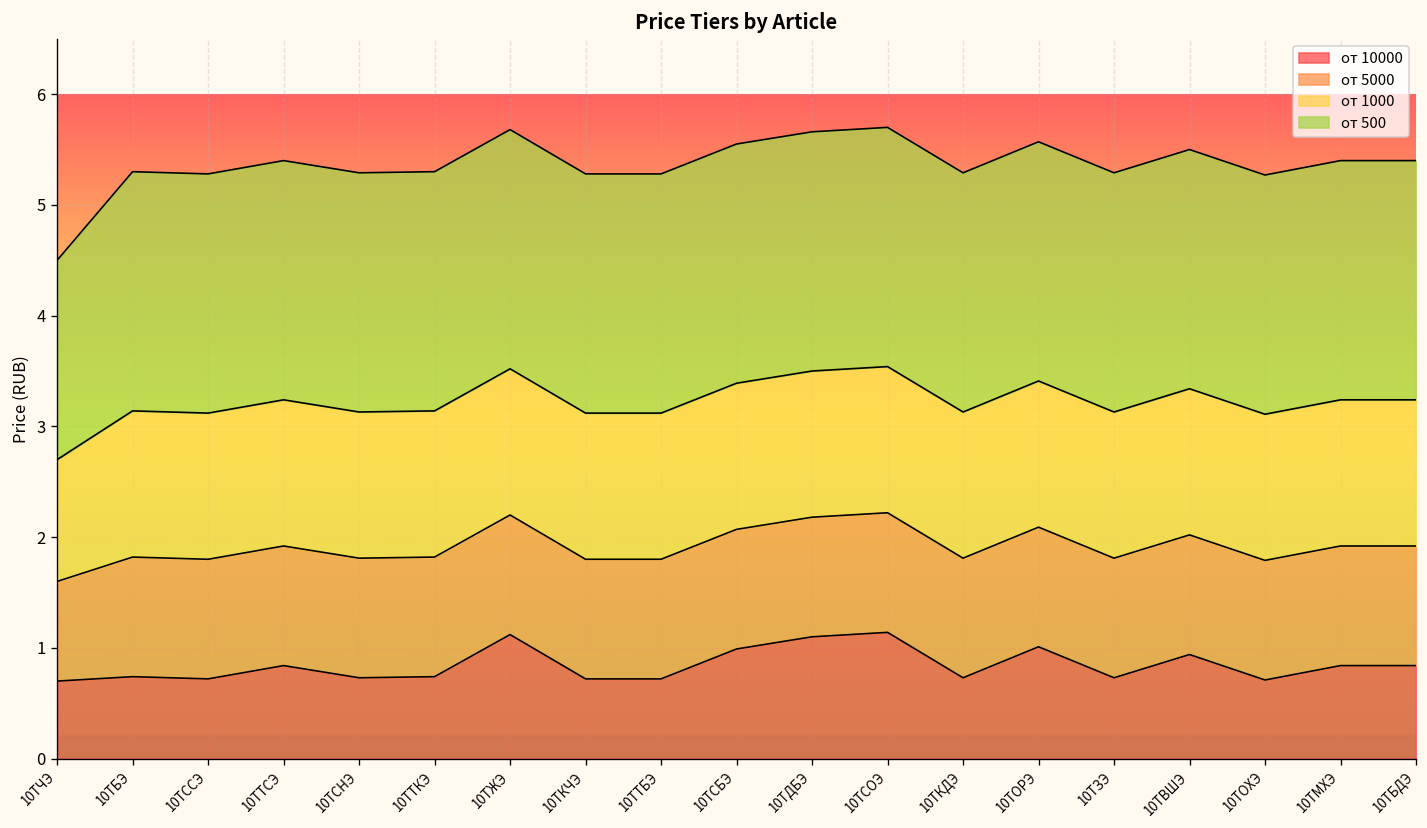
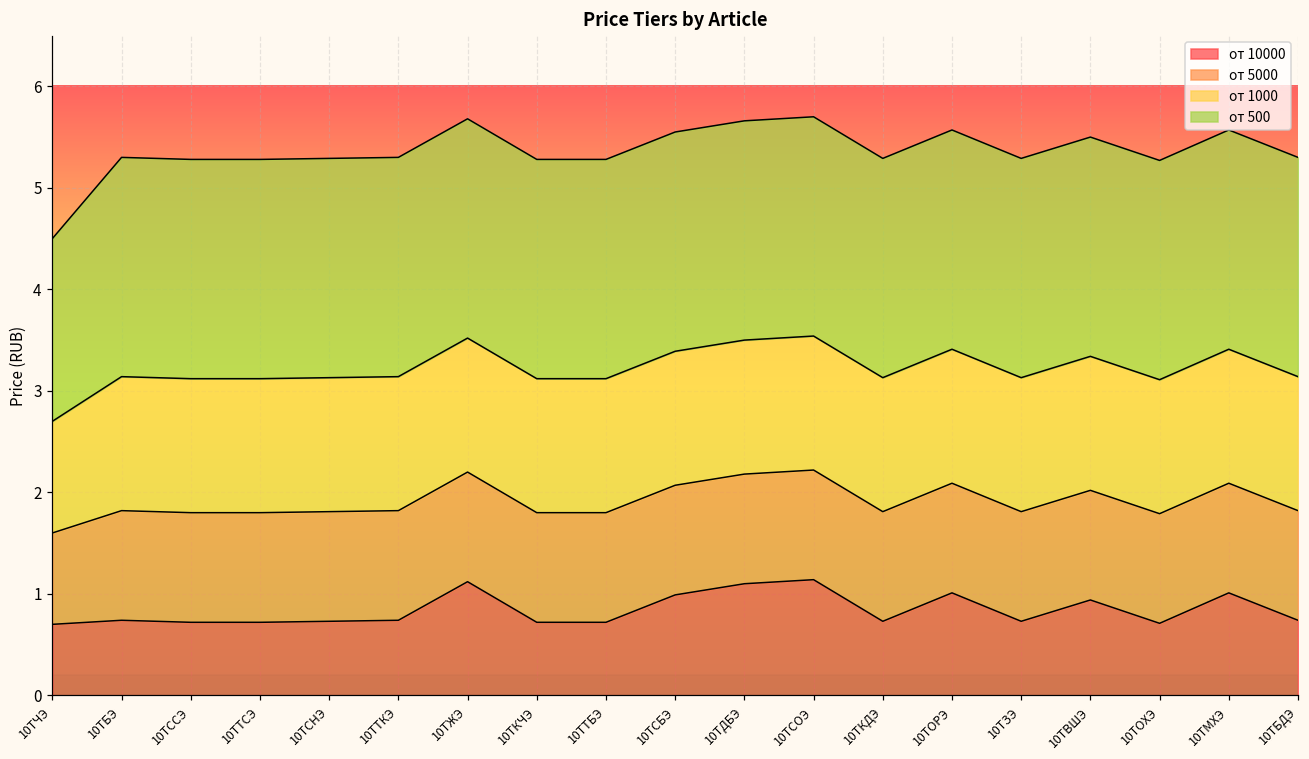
от 10000, 10ТТСЭ: 0.8 -> 0.7
от 10000, 10ТМХЭ: 0.8 -> 1.0
от 10000, 10ТБДЭ: 0.8 -> 0.7
